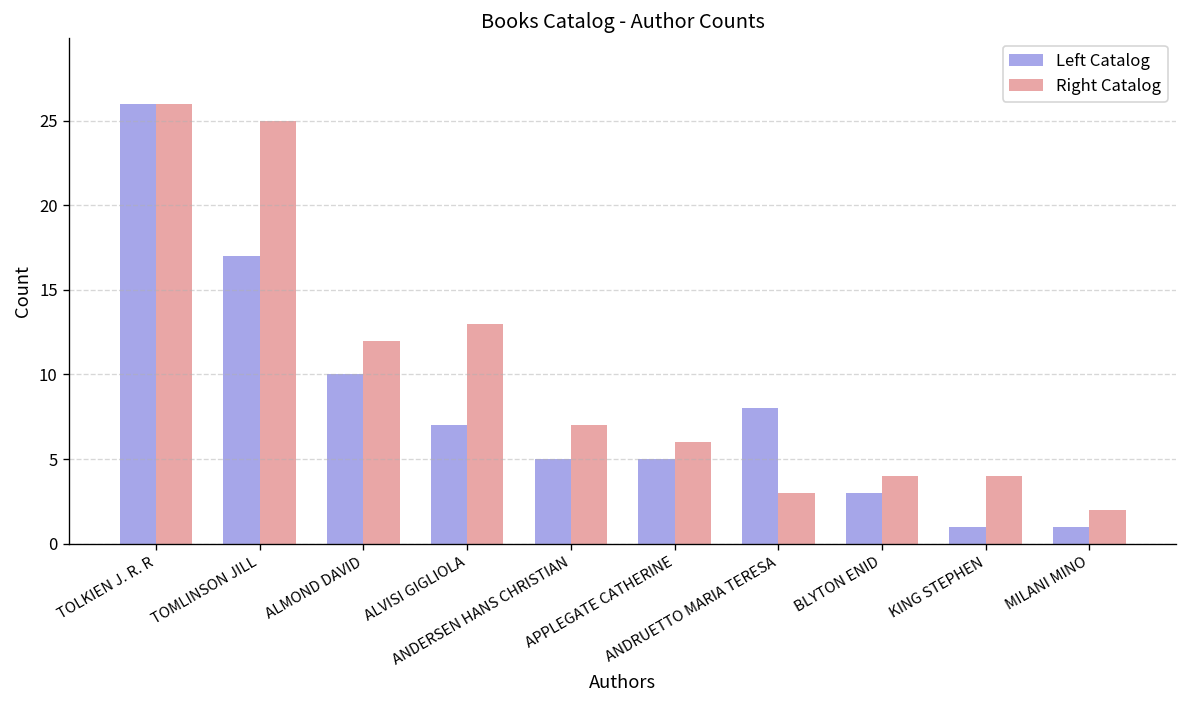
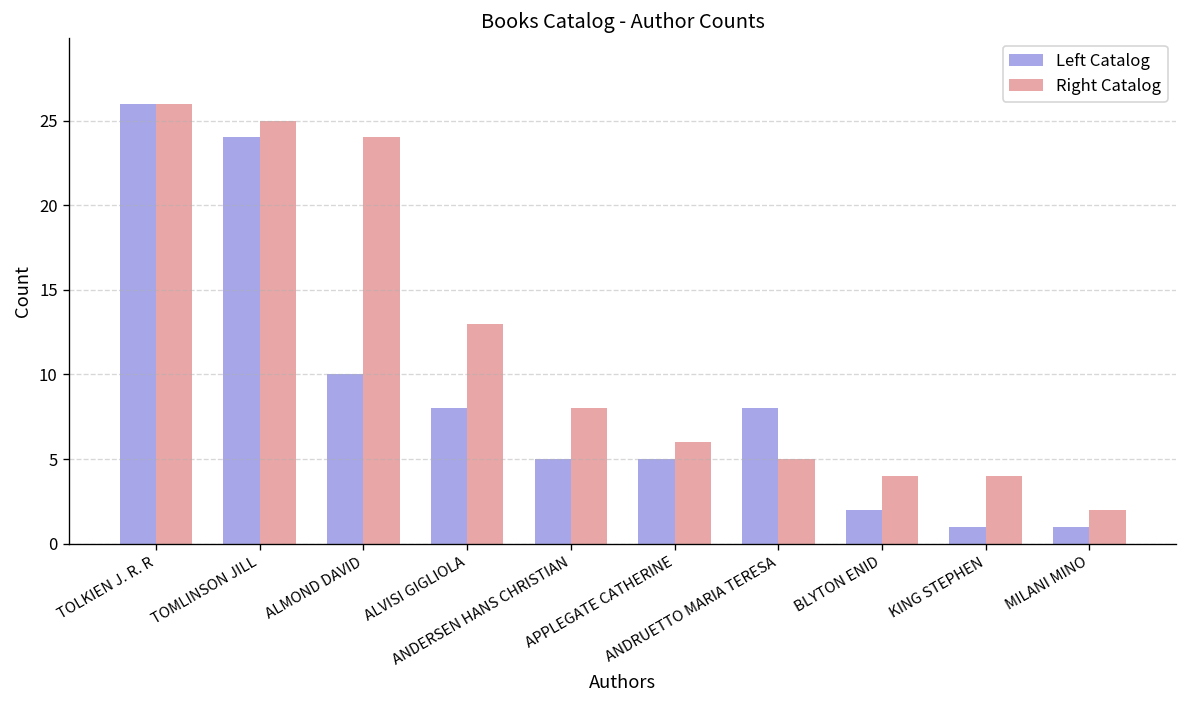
Left Catalog, TOMLINSON JILL: 17 -> 24
Right Catalog, ALMOND DAVID: 12 -> 24
Left Catalog, ALVISI GIGLIOLA: 7 -> 8
Right Catalog, ANDERSEN HANS CHRISTIAN: 7 -> 8
Right Catalog, ANDRUETTO MARIA TERESA: 3 -> 5
Left Catalog, BLYTON ENID: 3 -> 2
